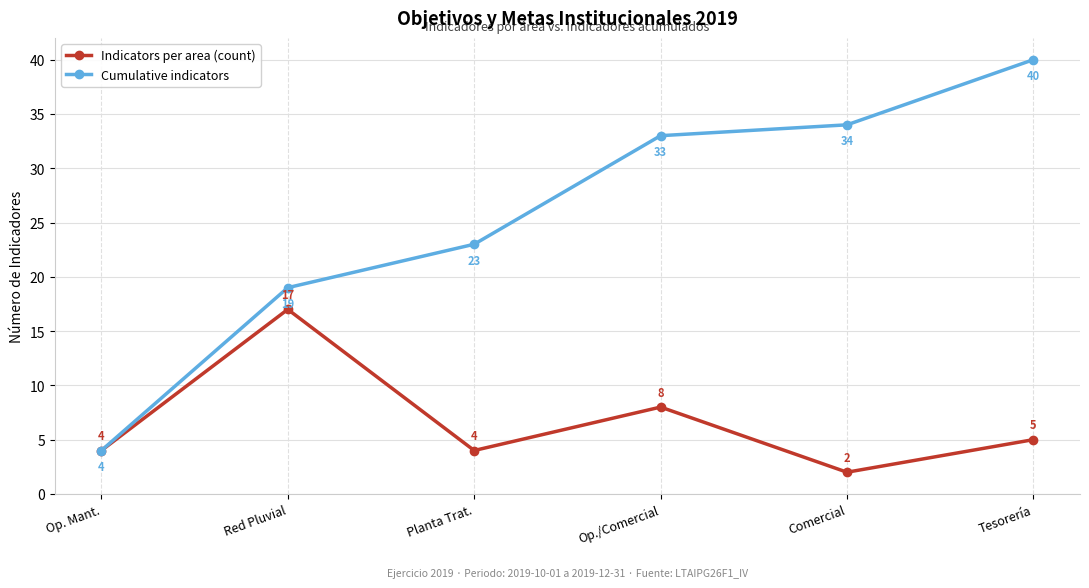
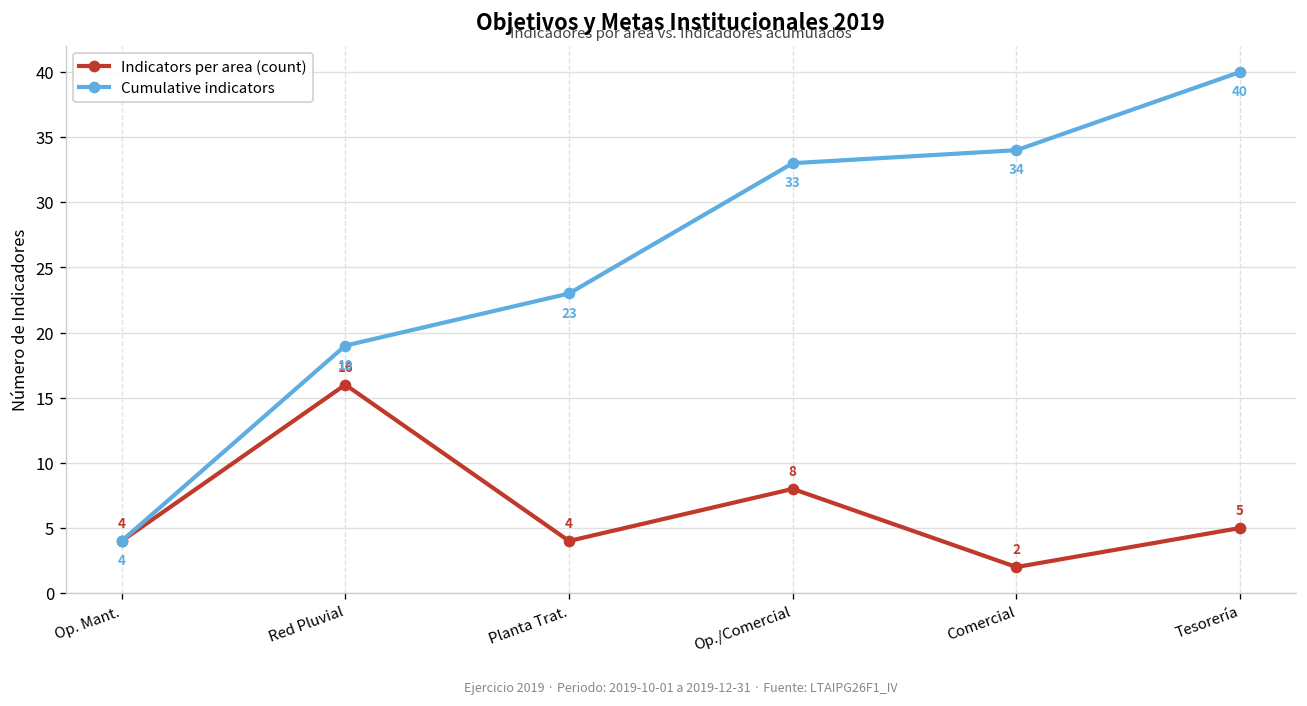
Indicators per area (count), Red Pluvial: 17 -> 16
